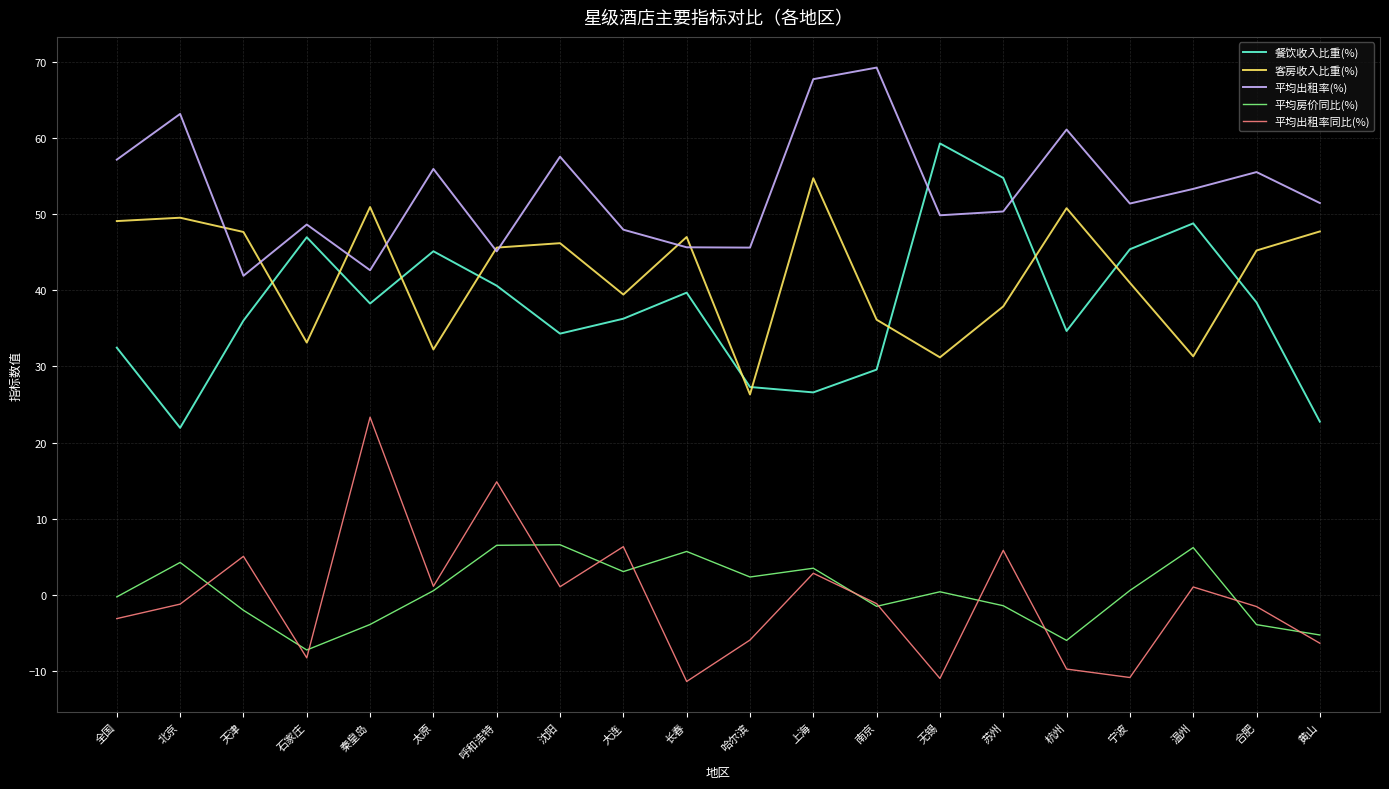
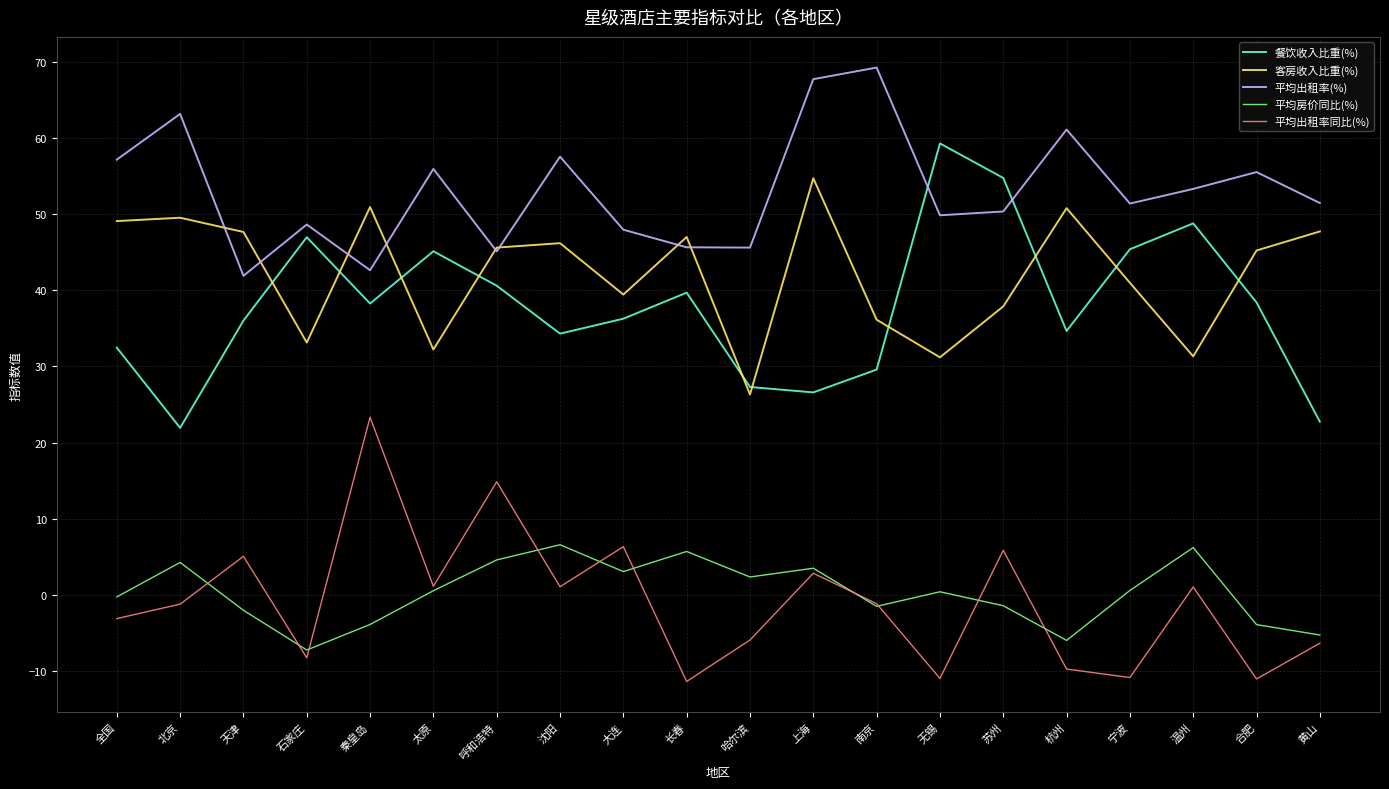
平均房价同比(%), 呼和浩特: 7 -> 5
平均出租率同比(%), 合肥: -2 -> -11
